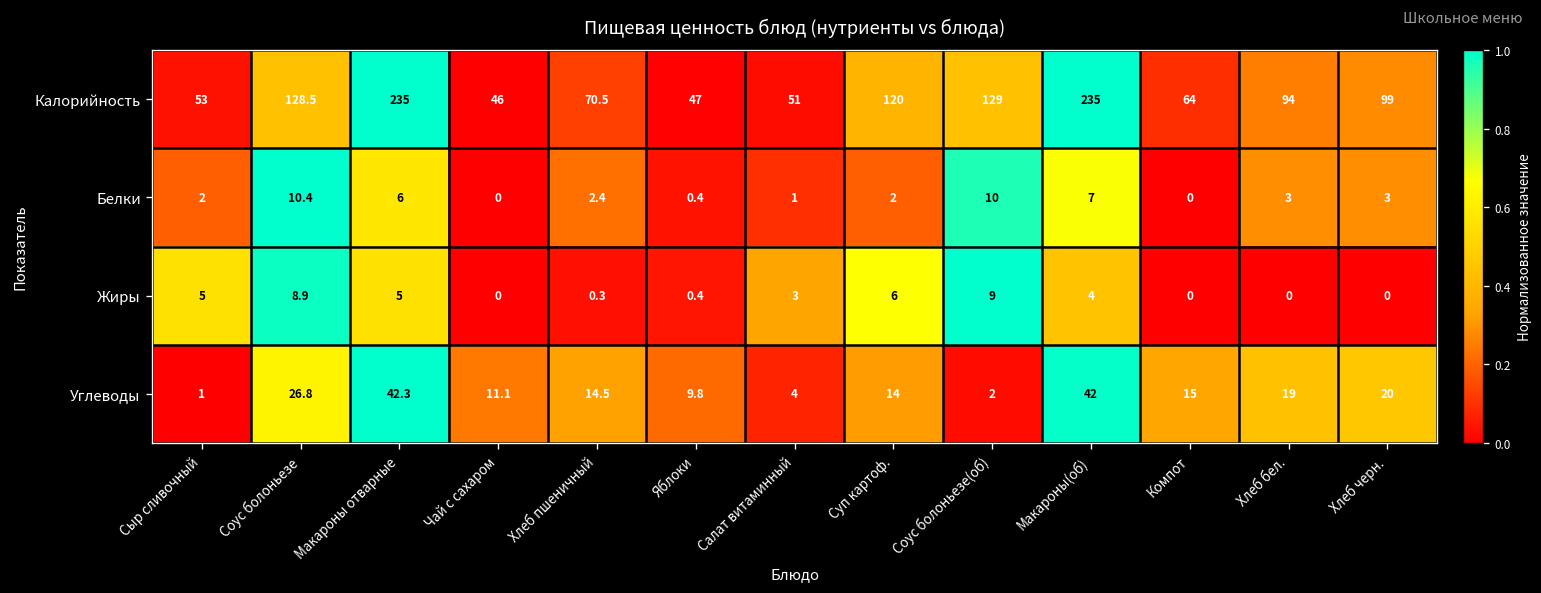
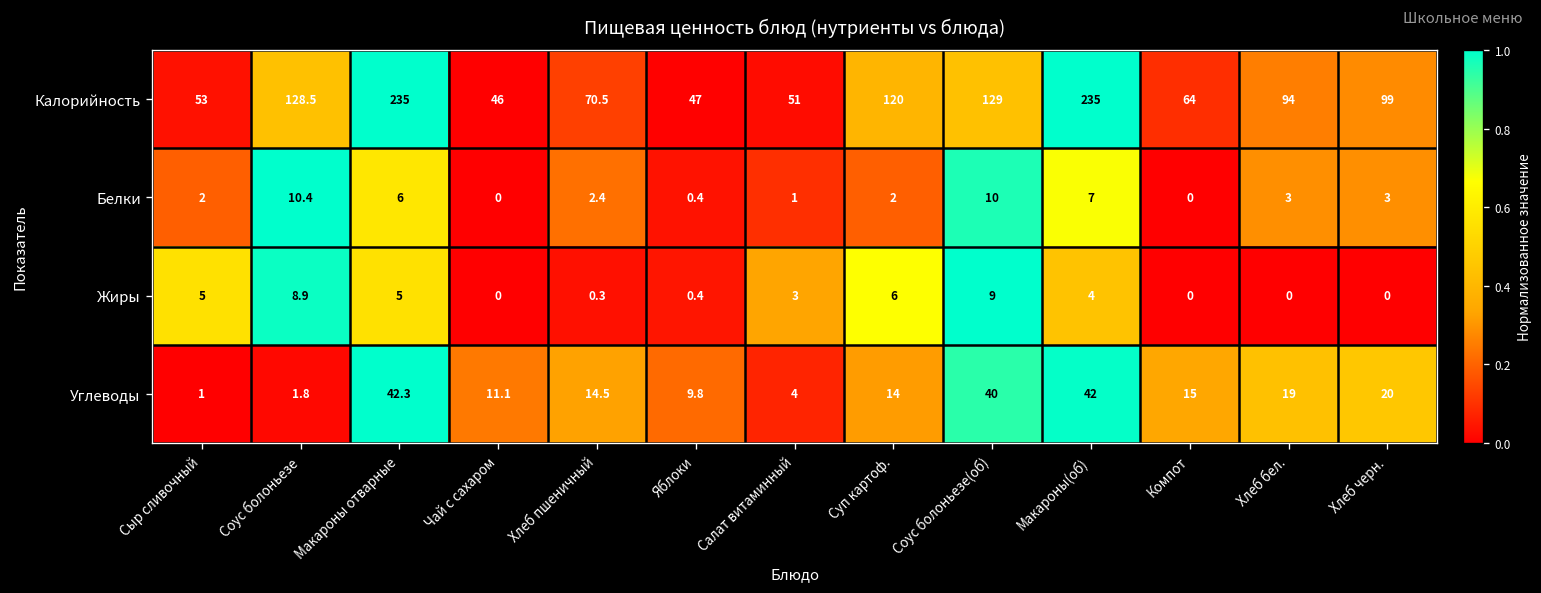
Углеводы, Соус болоньезе: 26.8 -> 1.8
Углеводы, Соус болоньезе(об): 2 -> 40
